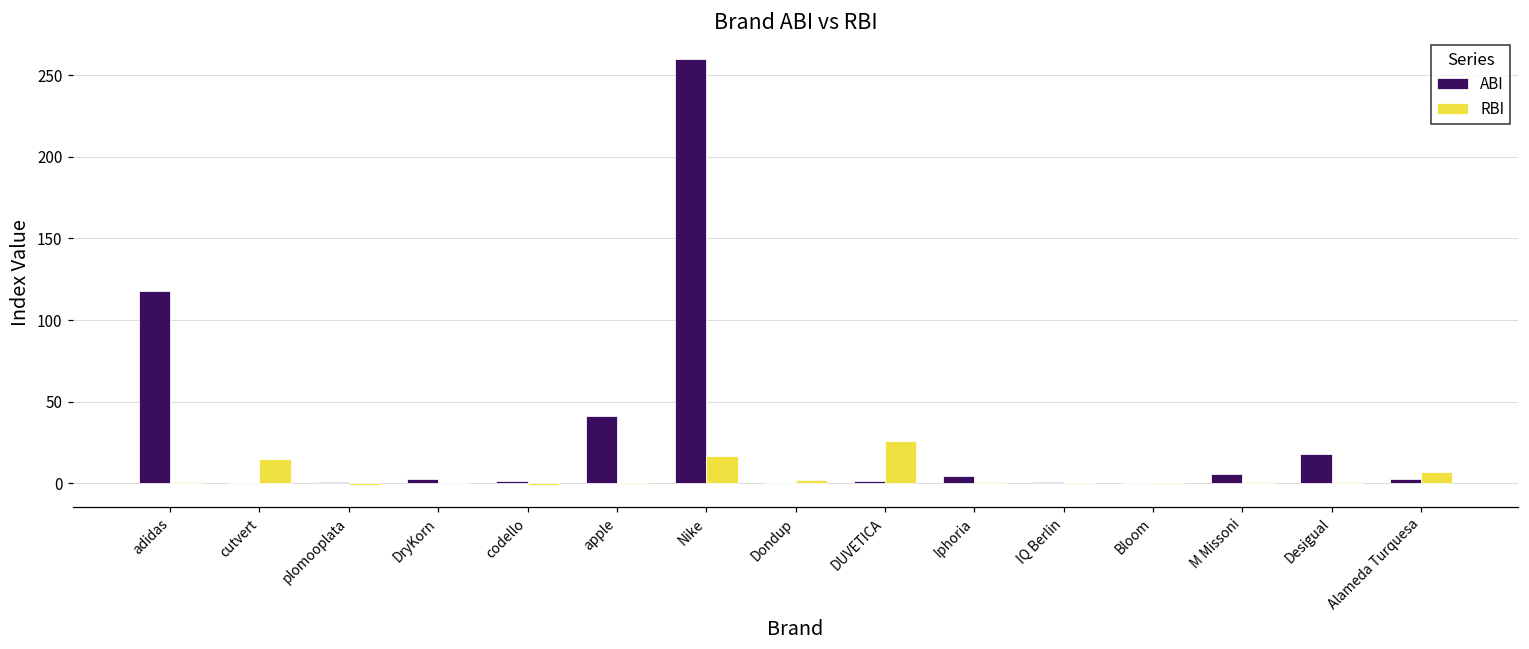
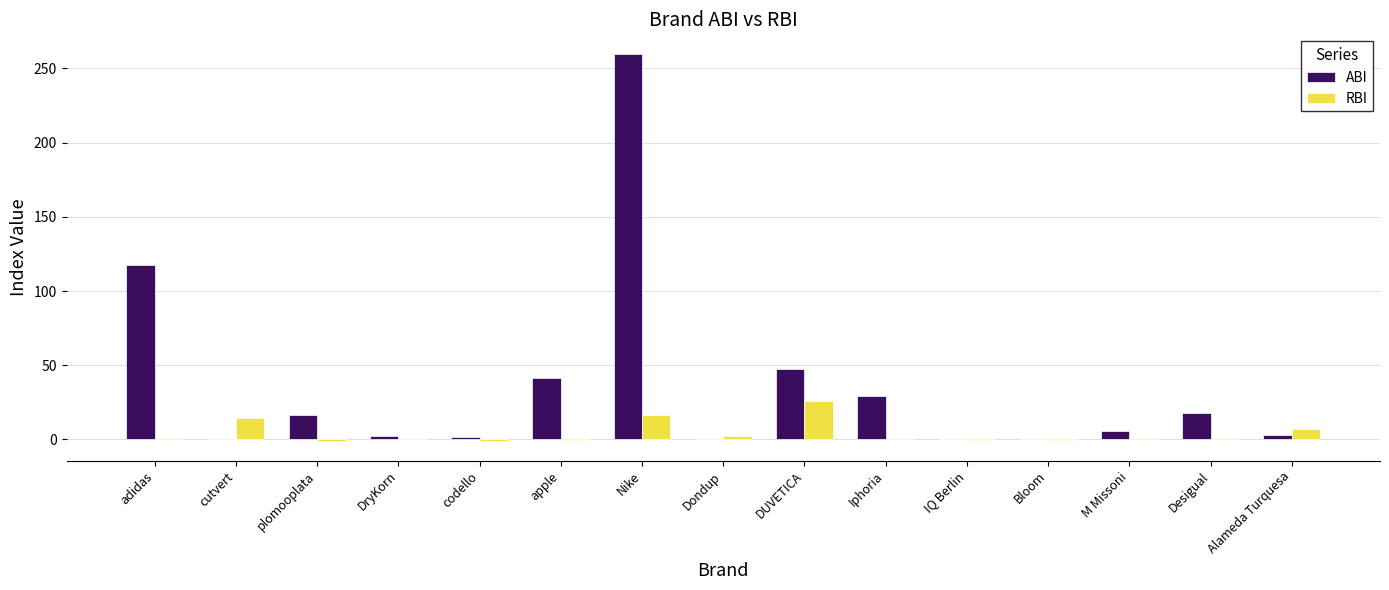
ABI, plomooplata: 1 -> 16
ABI, DUVETICA: 2 -> 47
ABI, Iphoria: 4 -> 29
